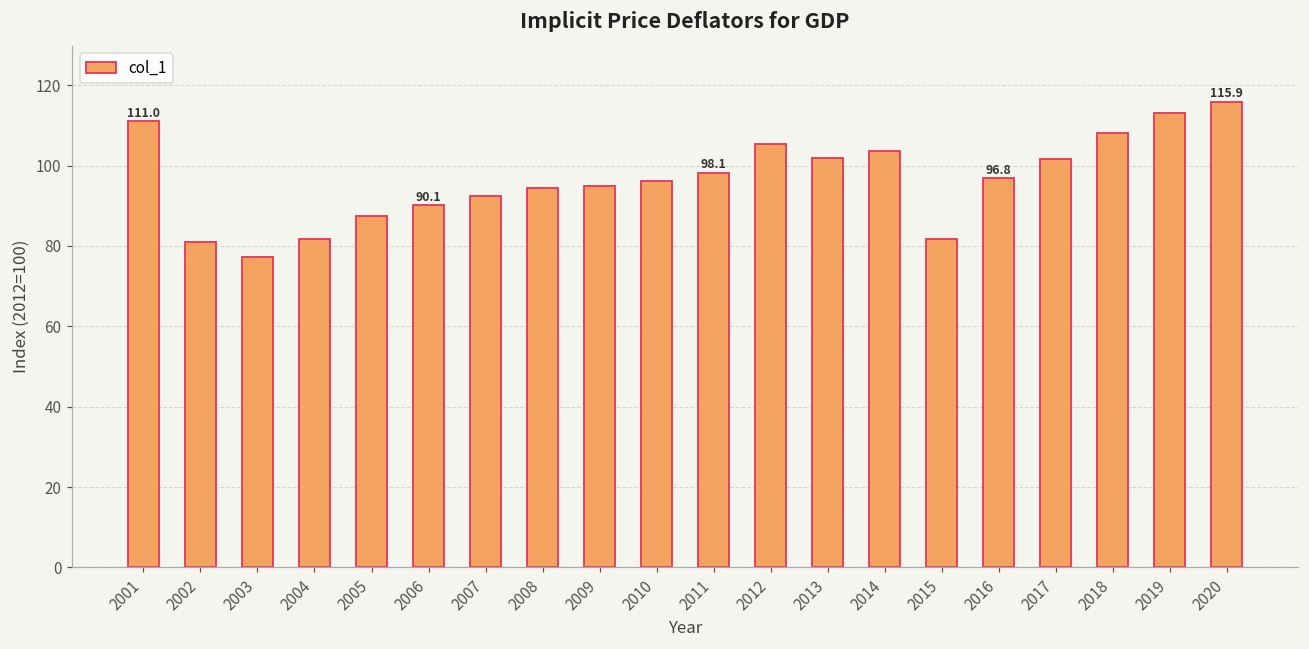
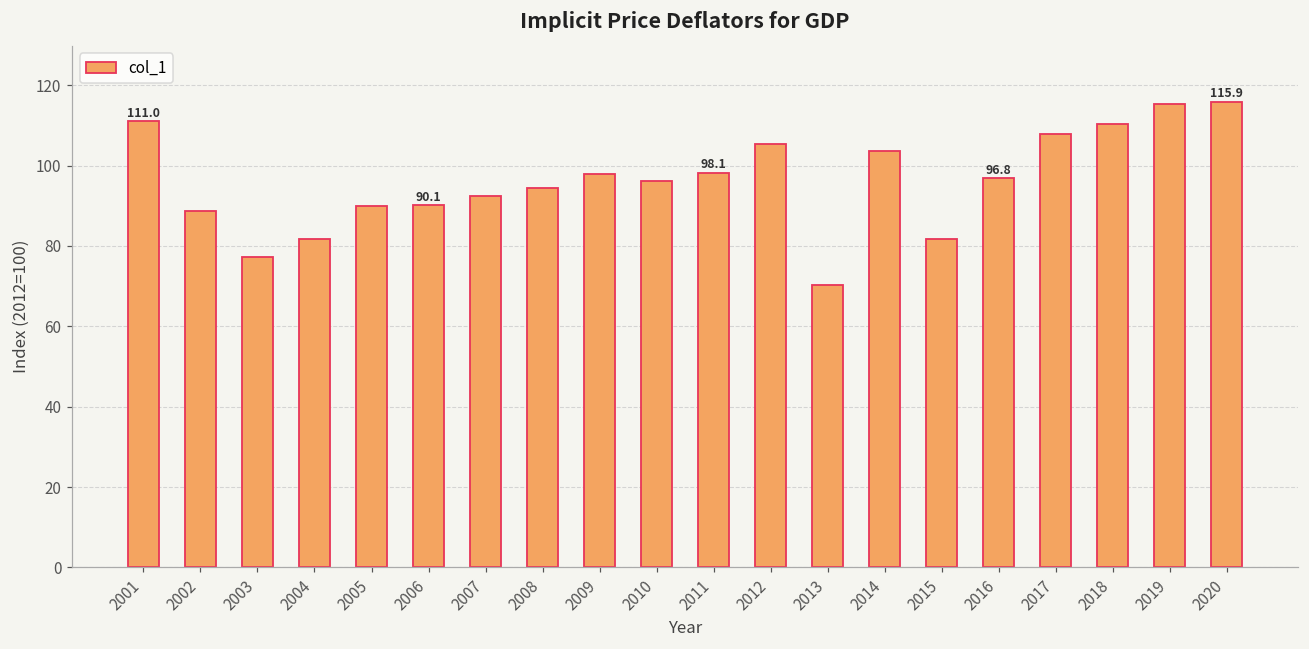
2002: 81 -> 89
2005: 87 -> 90
2009: 95 -> 98
2013: 102 -> 70
2017: 102 -> 108
2018: 108 -> 110
2019: 113 -> 115
